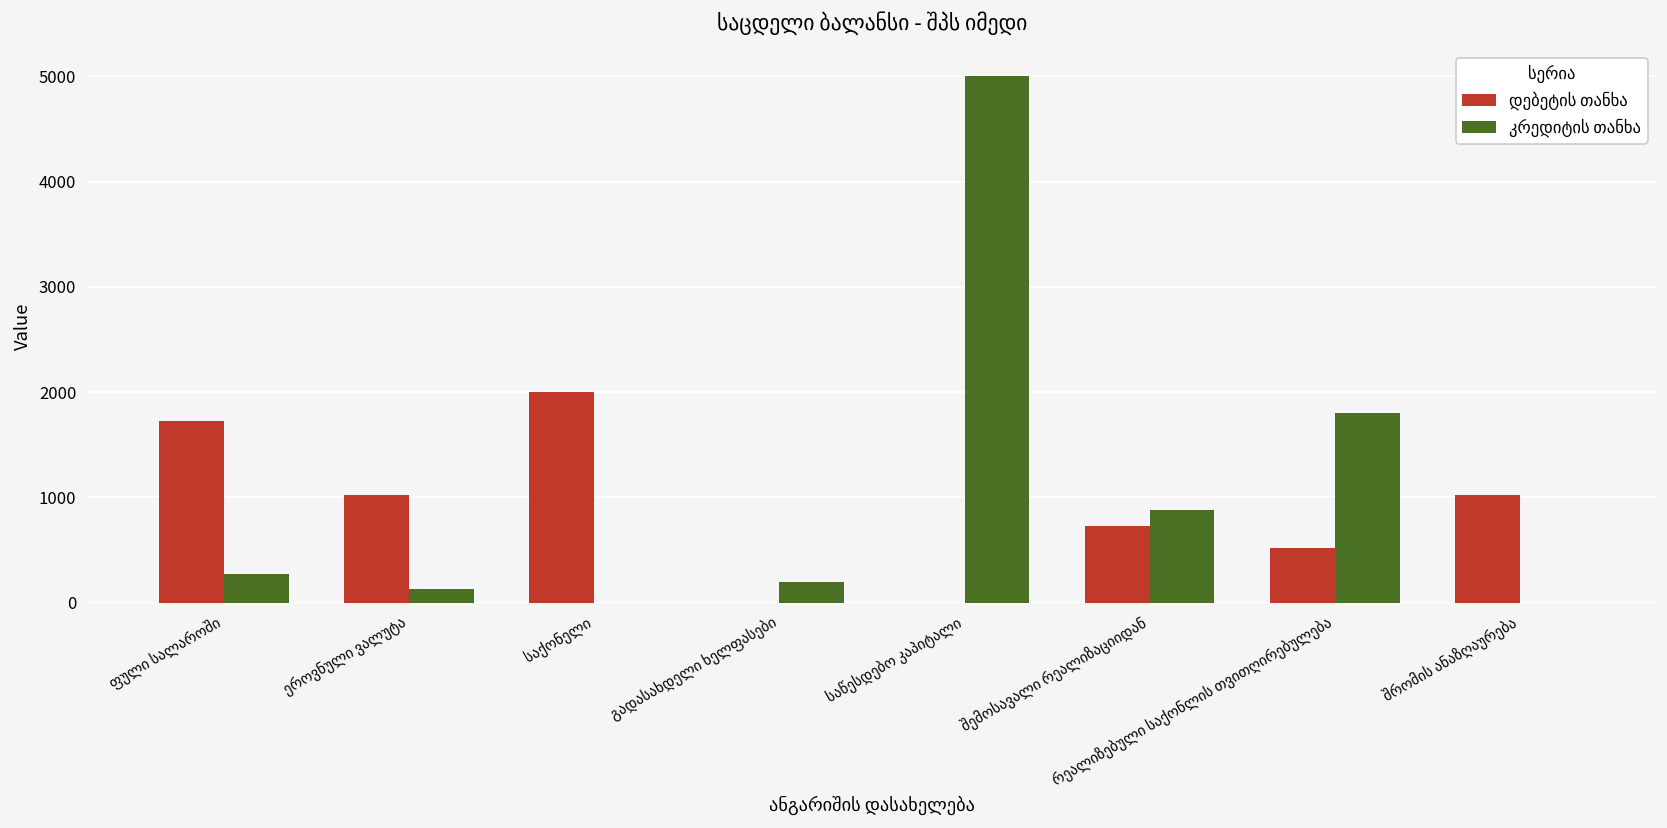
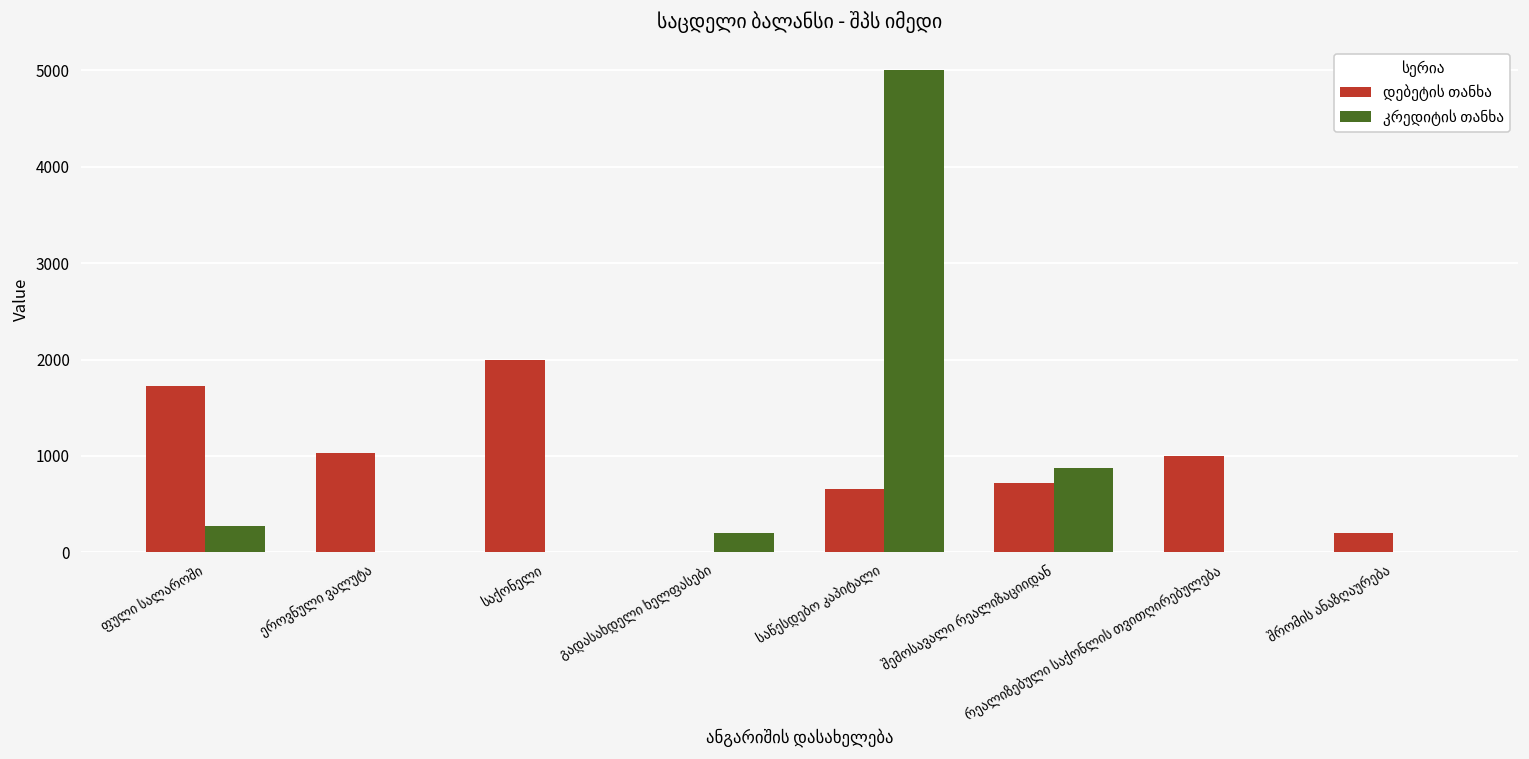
კრედიტის თანხა, ეროვნული ვალუტა: 100 -> 0
დებეტის თანხა, საწესდებო კაპიტალი: 0 -> 700
დებეტის თანხა, რეალიზებული საქონლის თვითღირებულება: 500 -> 1000
კრედიტის თანხა, რეალიზებული საქონლის თვითღირებულება: 1800 -> 0
დებეტის თანხა, შრომის ანაზღაურება: 1000 -> 200
